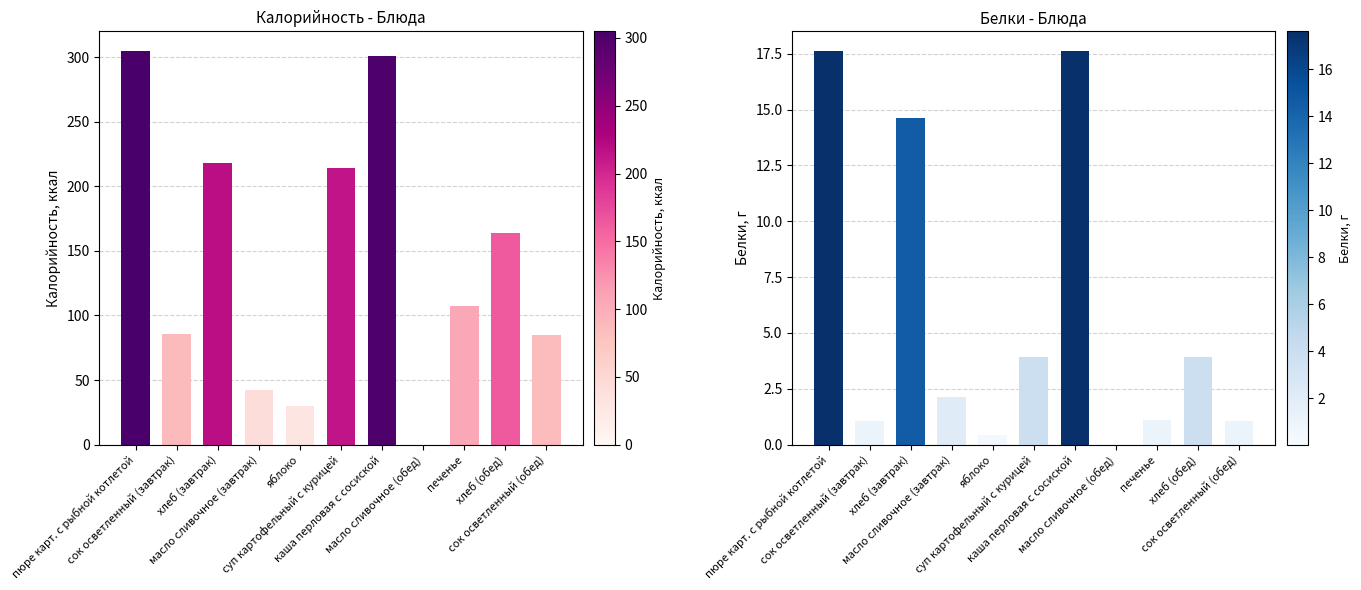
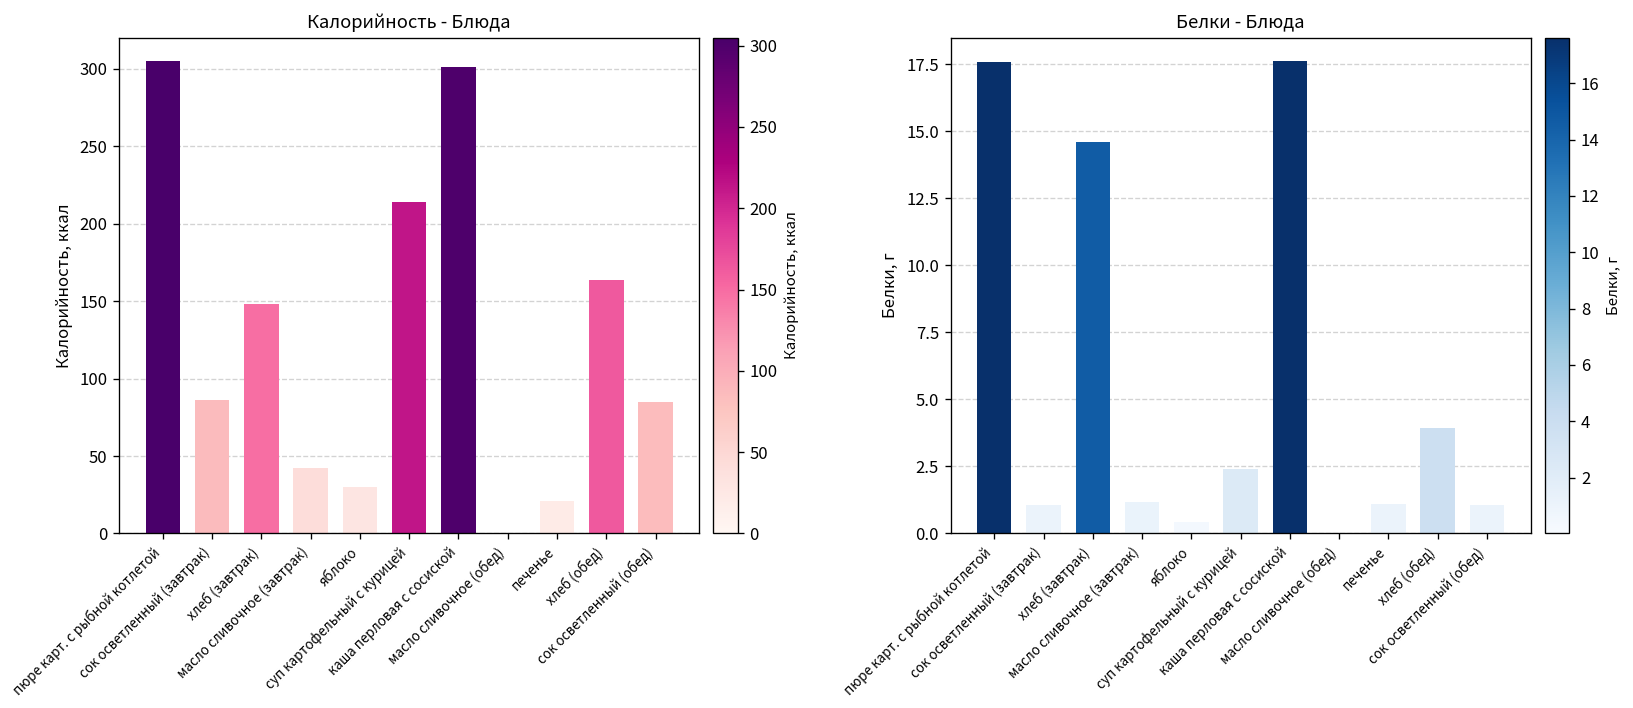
Калорийность - Блюда, хлеб (завтрак): 218 -> 148
Калорийность - Блюда, печенье: 107 -> 21
Белки - Блюда, масло сливочное (завтрак): 2.1 -> 1.2
Белки - Блюда, суп картофельный с курицей: 3.9 -> 2.4
